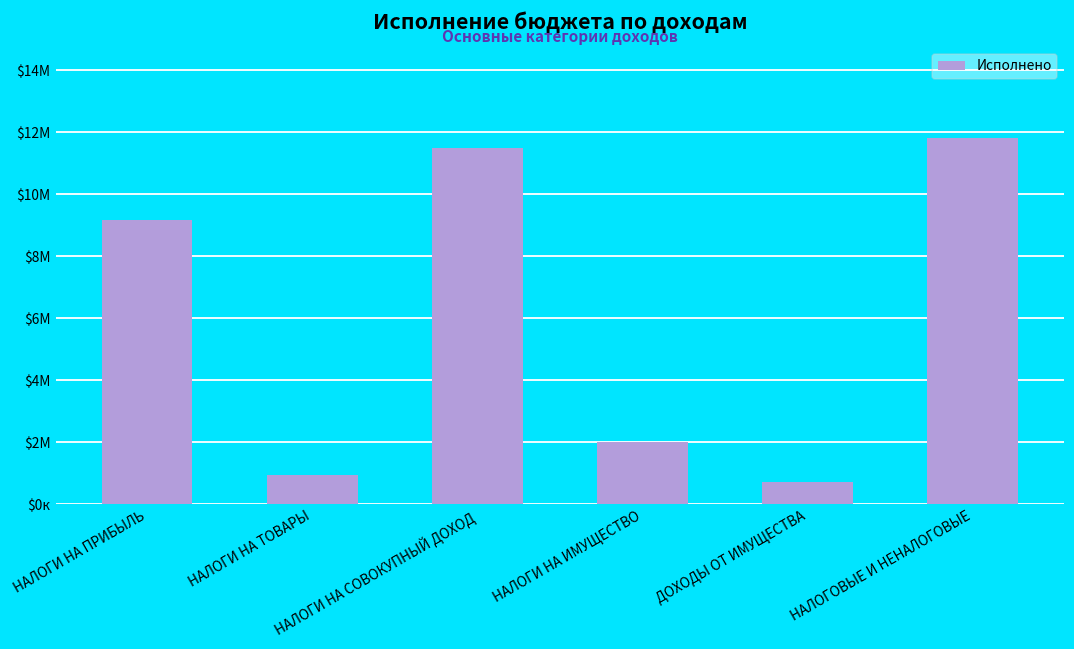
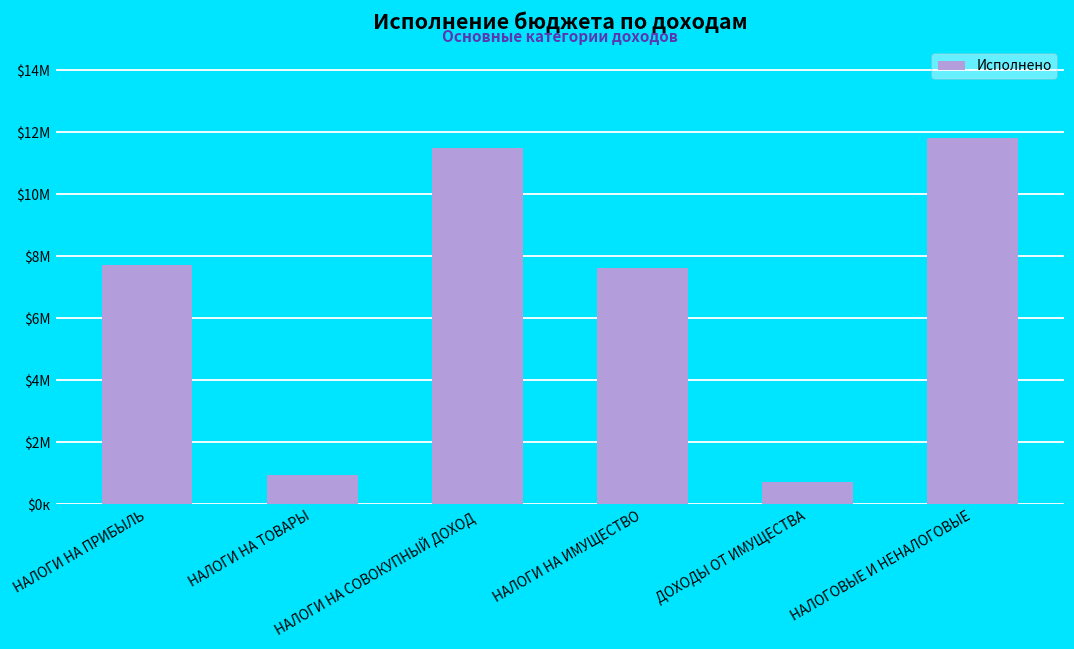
НАЛОГИ НА ПРИБЫЛЬ: $9.2М -> $7.7М
НАЛОГИ НА ИМУЩЕСТВО: $2.0М -> $7.6М
